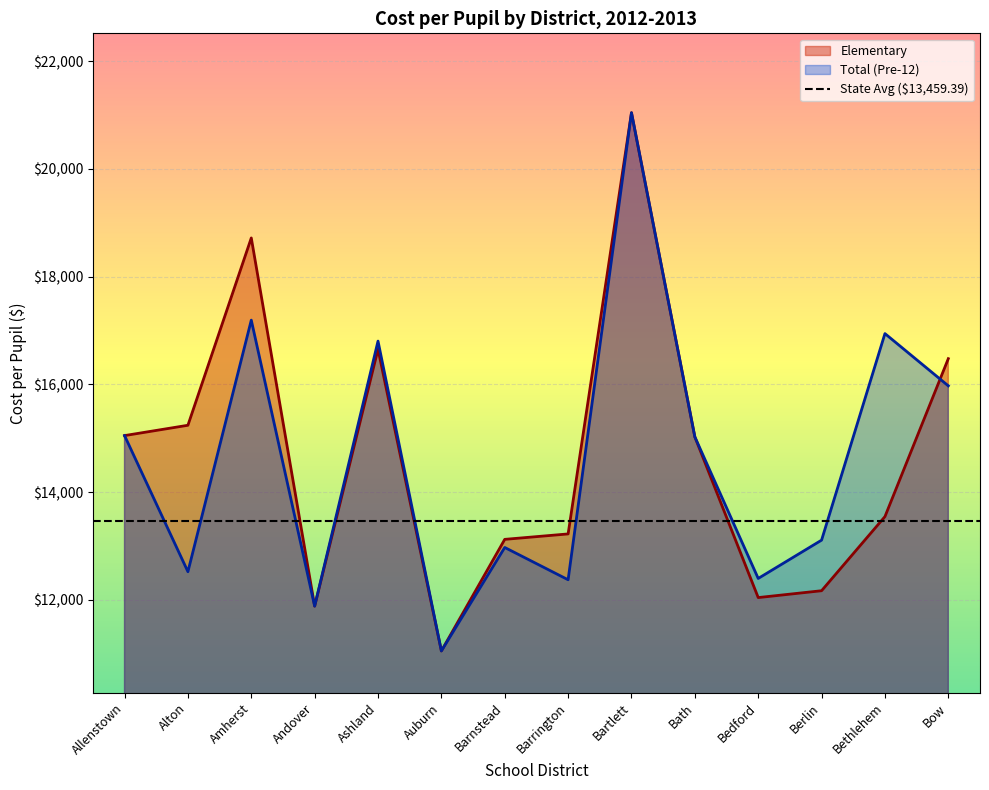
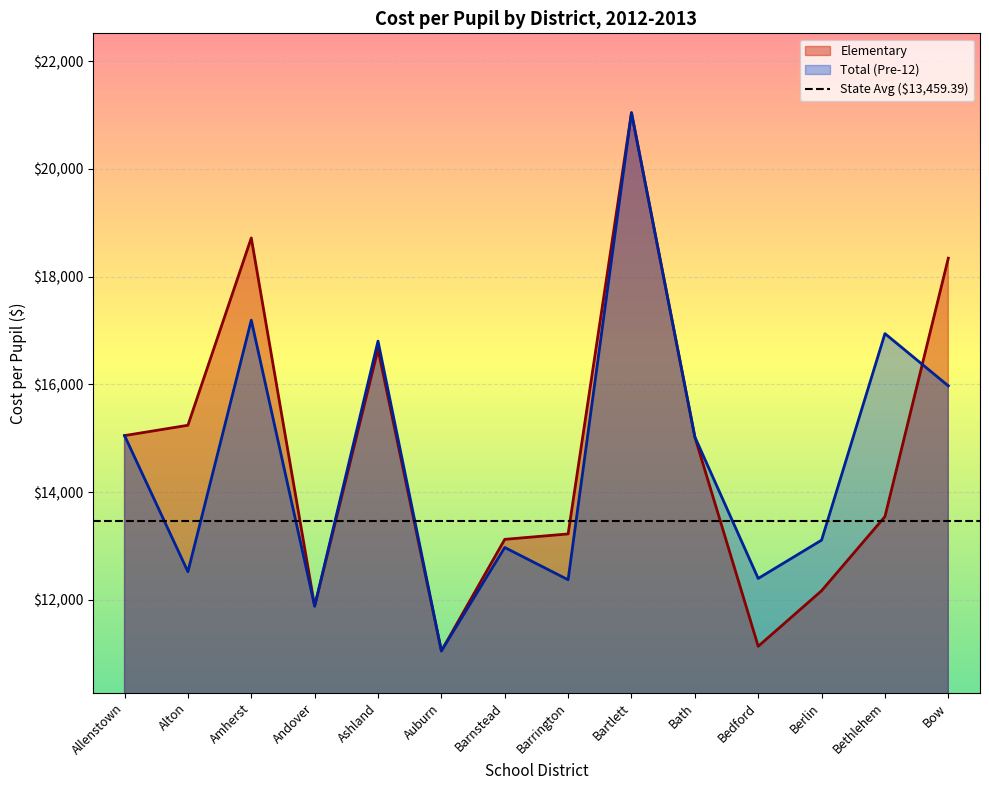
Elementary, Bedford: $12,000 -> $11,100
Elementary, Bow: $16,500 -> $18,300
